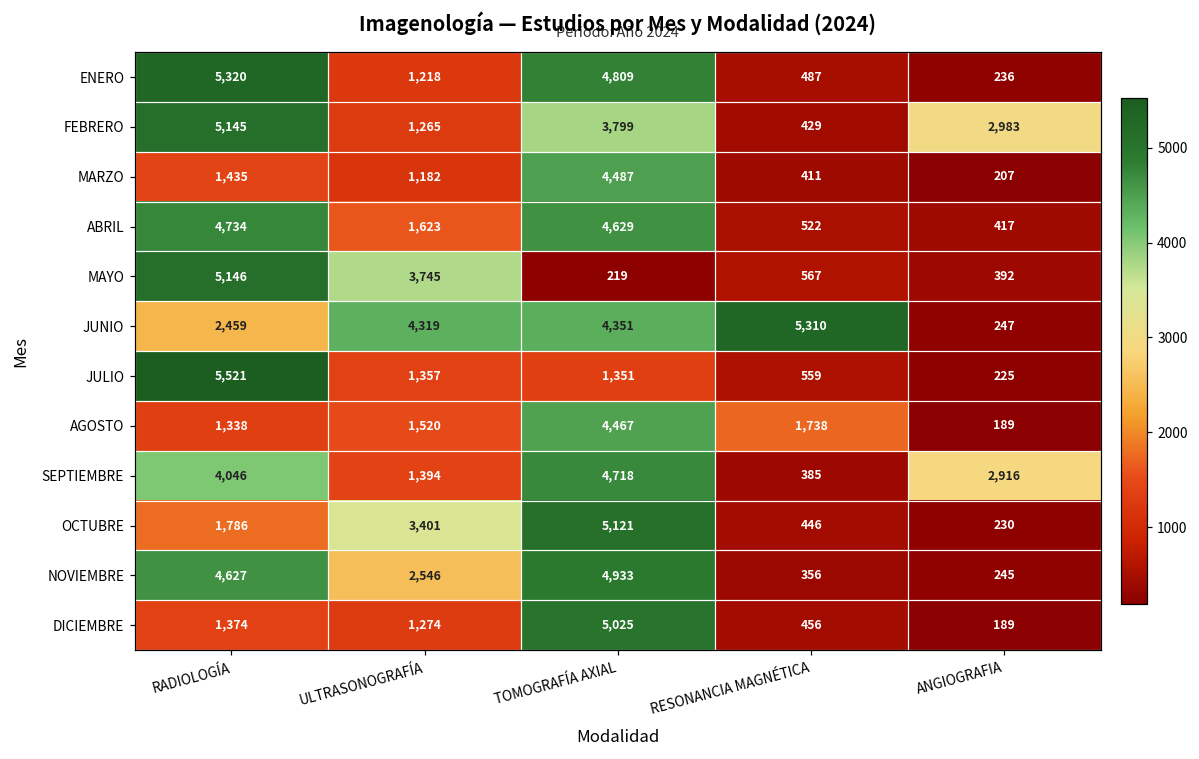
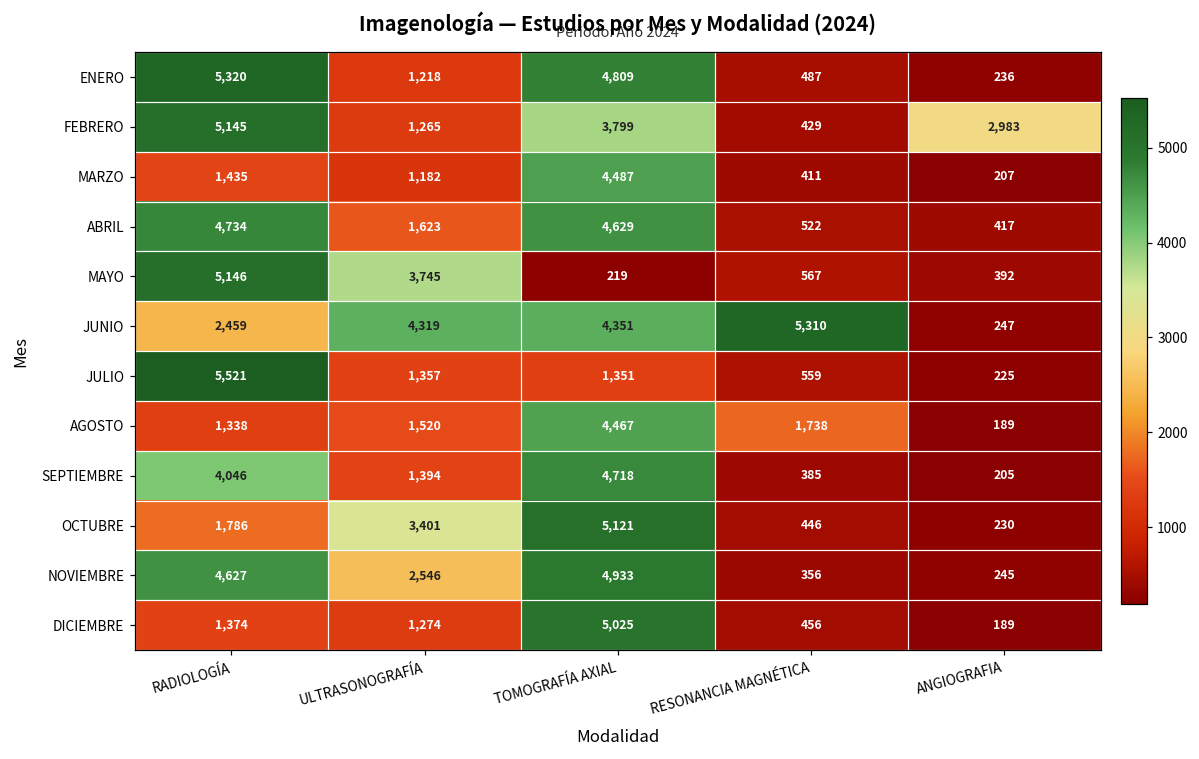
SEPTIEMBRE, ANGIOGRAFIA: 2,916 -> 205
